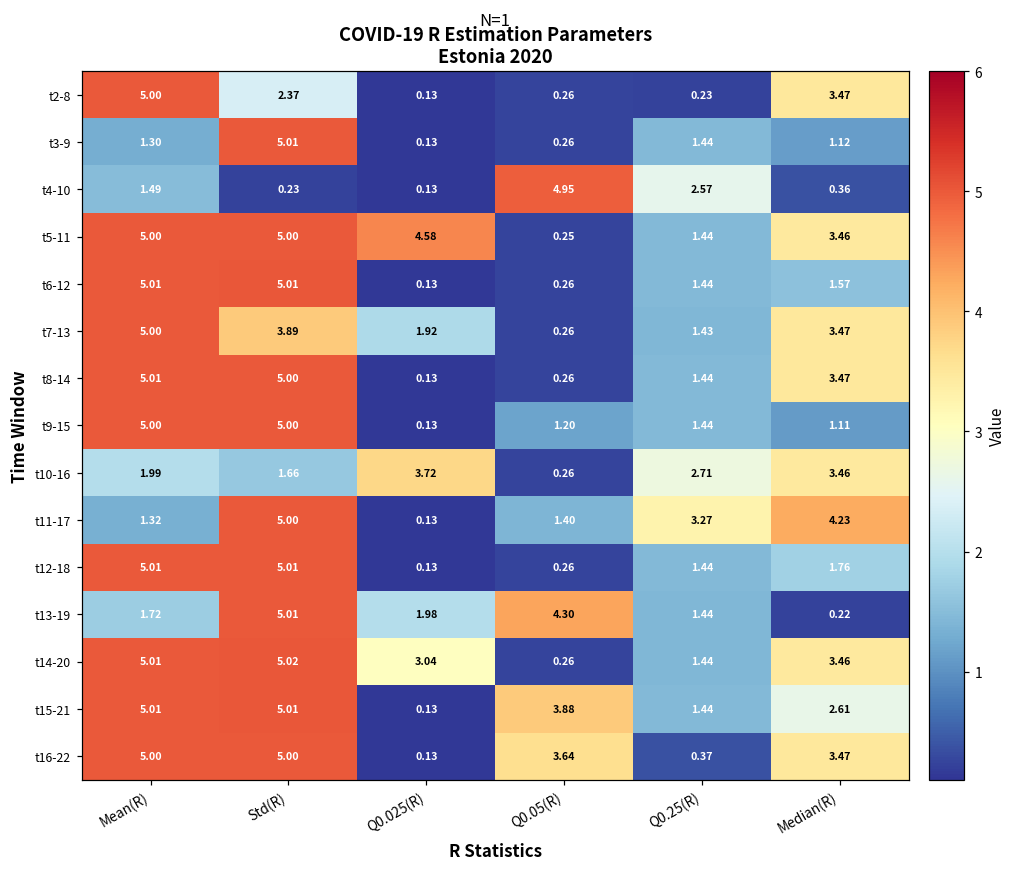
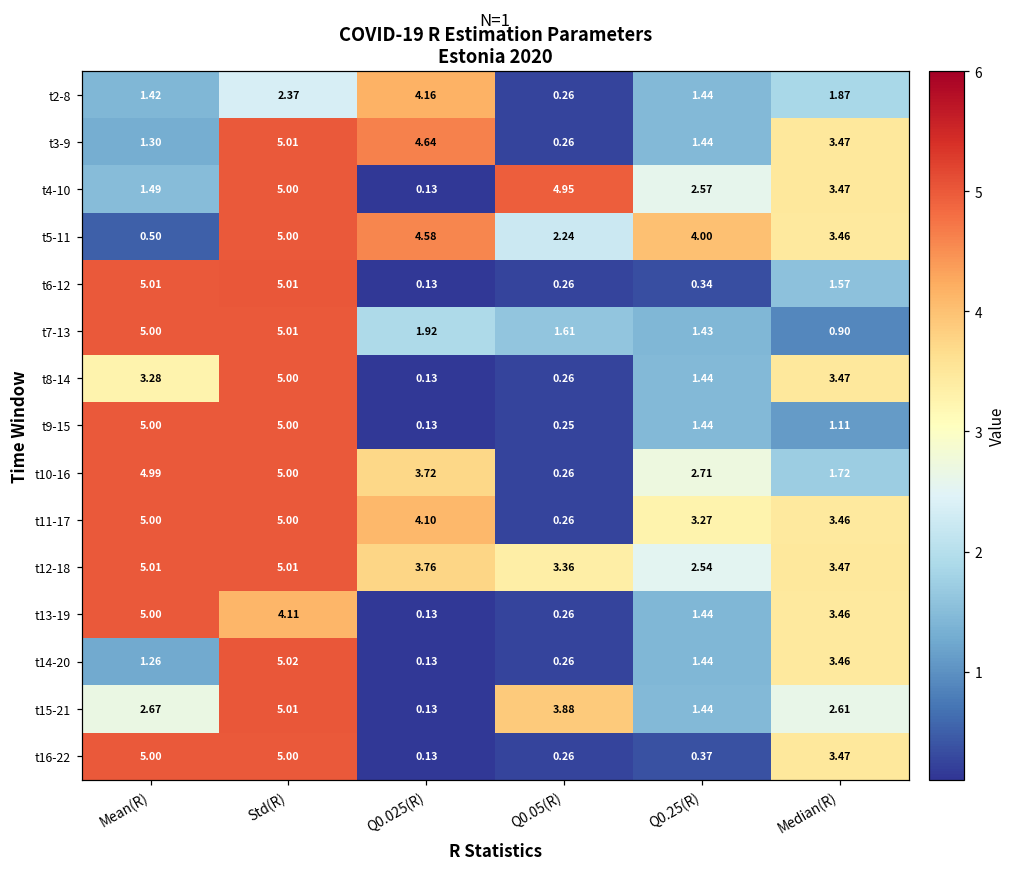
t2-8, Mean(R): 5.00 -> 1.42
t2-8, Q0.025(R): 0.13 -> 4.16
t2-8, Q0.25(R): 0.23 -> 1.44
t2-8, Median(R): 3.47 -> 1.87
t3-9, Q0.025(R): 0.13 -> 4.64
t3-9, Median(R): 1.12 -> 3.47
t4-10, Std(R): 0.23 -> 5.00
t4-10, Median(R): 0.36 -> 3.47
t5-11, Mean(R): 5.00 -> 0.50
t5-11, Q0.05(R): 0.25 -> 2.24
t5-11, Q0.25(R): 1.44 -> 4.00
t6-12, Q0.25(R): 1.44 -> 0.34
t7-13, Std(R): 3.89 -> 5.01
t7-13, Q0.05(R): 0.26 -> 1.61
t7-13, Median(R): 3.47 -> 0.90
t8-14, Mean(R): 5.01 -> 3.28
t9-15, Q0.05(R): 1.20 -> 0.25
t10-16, Mean(R): 1.99 -> 4.99
t10-16, Std(R): 1.66 -> 5.00
t10-16, Median(R): 3.46 -> 1.72
t11-17, Mean(R): 1.32 -> 5.00
t11-17, Q0.025(R): 0.13 -> 4.10
t11-17, Q0.05(R): 1.40 -> 0.26
t11-17, Median(R): 4.23 -> 3.46
t12-18, Q0.025(R): 0.13 -> 3.76
t12-18, Q0.05(R): 0.26 -> 3.36
t12-18, Q0.25(R): 1.44 -> 2.54
t12-18, Median(R): 1.76 -> 3.47
t13-19, Mean(R): 1.72 -> 5.00
t13-19, Std(R): 5.01 -> 4.11
t13-19, Q0.025(R): 1.98 -> 0.13
t13-19, Q0.05(R): 4.30 -> 0.26
t13-19, Median(R): 0.22 -> 3.46
t14-20, Mean(R): 5.01 -> 1.26
t14-20, Q0.025(R): 3.04 -> 0.13
t15-21, Mean(R): 5.01 -> 2.67
t16-22, Q0.05(R): 3.64 -> 0.26
